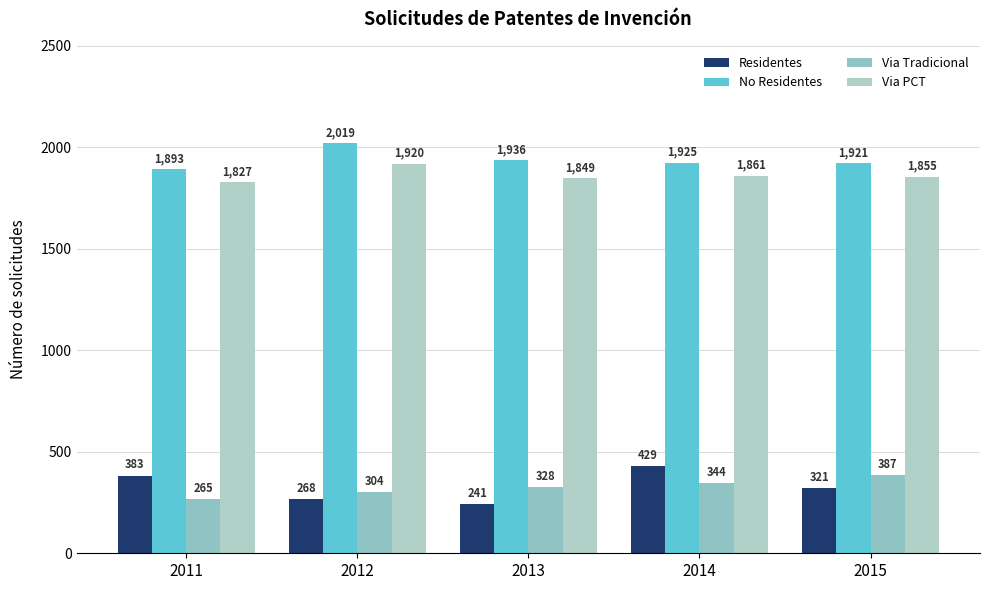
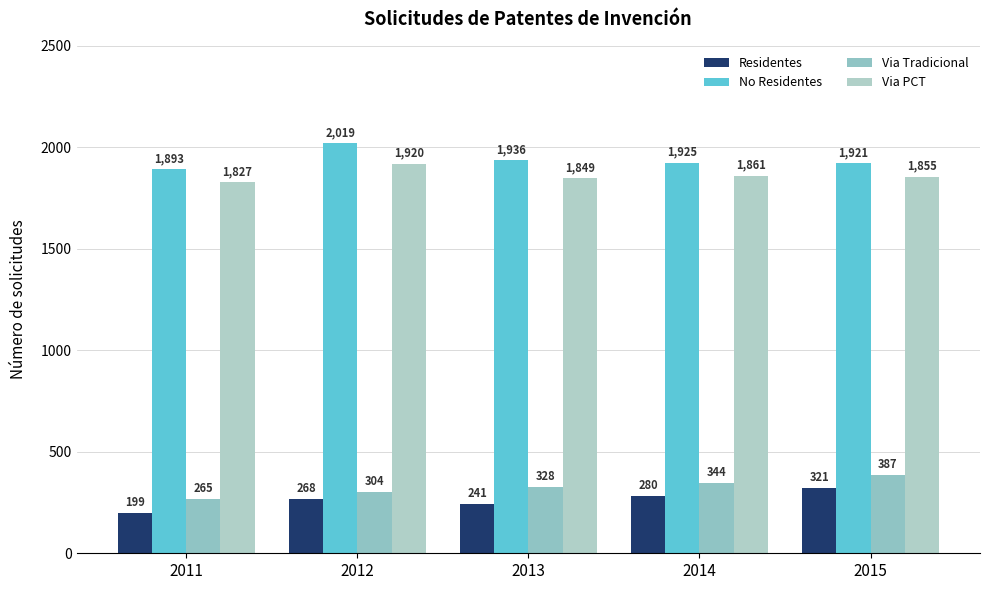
Residentes, 2011: 383 -> 199
Residentes, 2014: 429 -> 280
